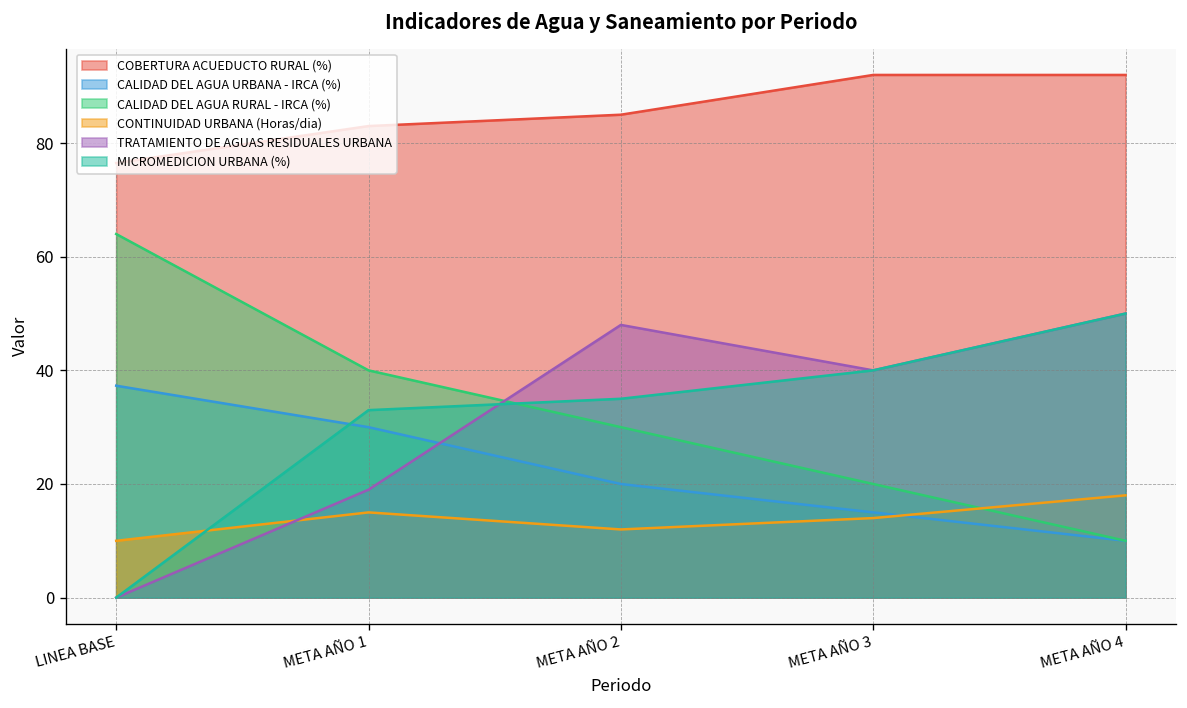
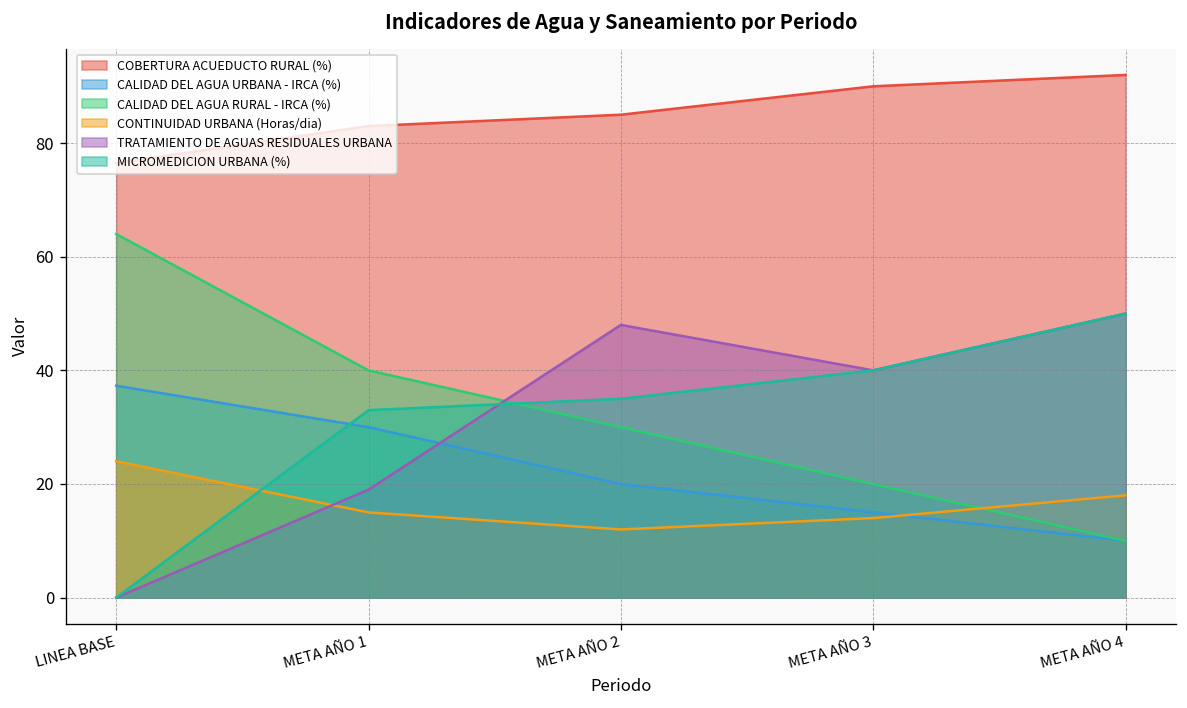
CONTINUIDAD URBANA (Horas/dia), LINEA BASE: 10 -> 24
COBERTURA ACUEDUCTO RURAL (%), META AÑO 3: 92 -> 90
